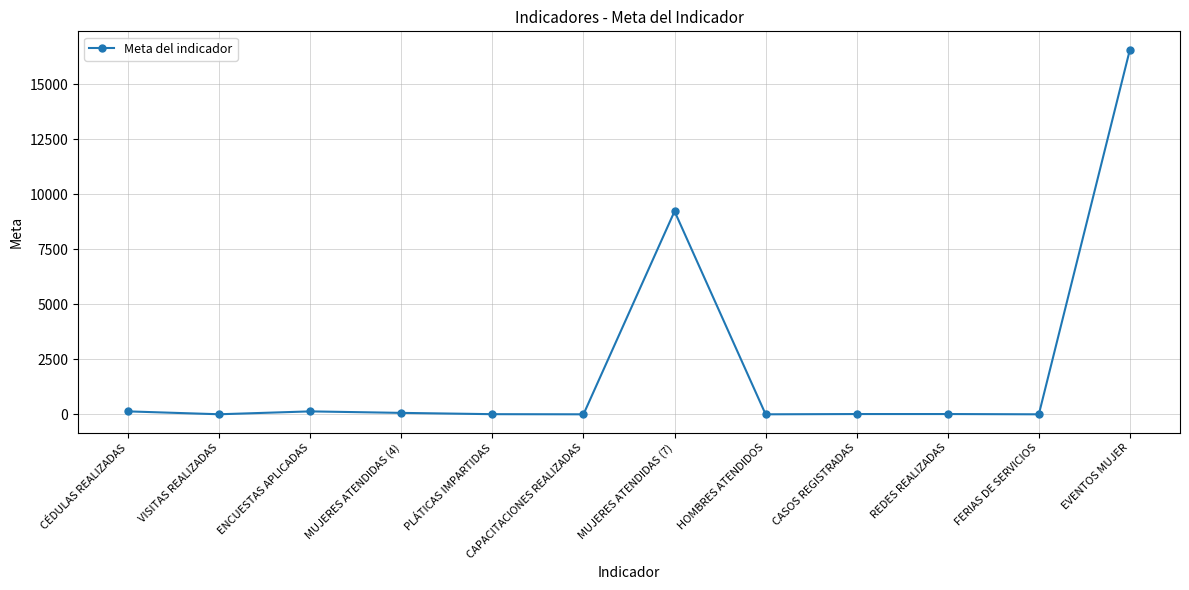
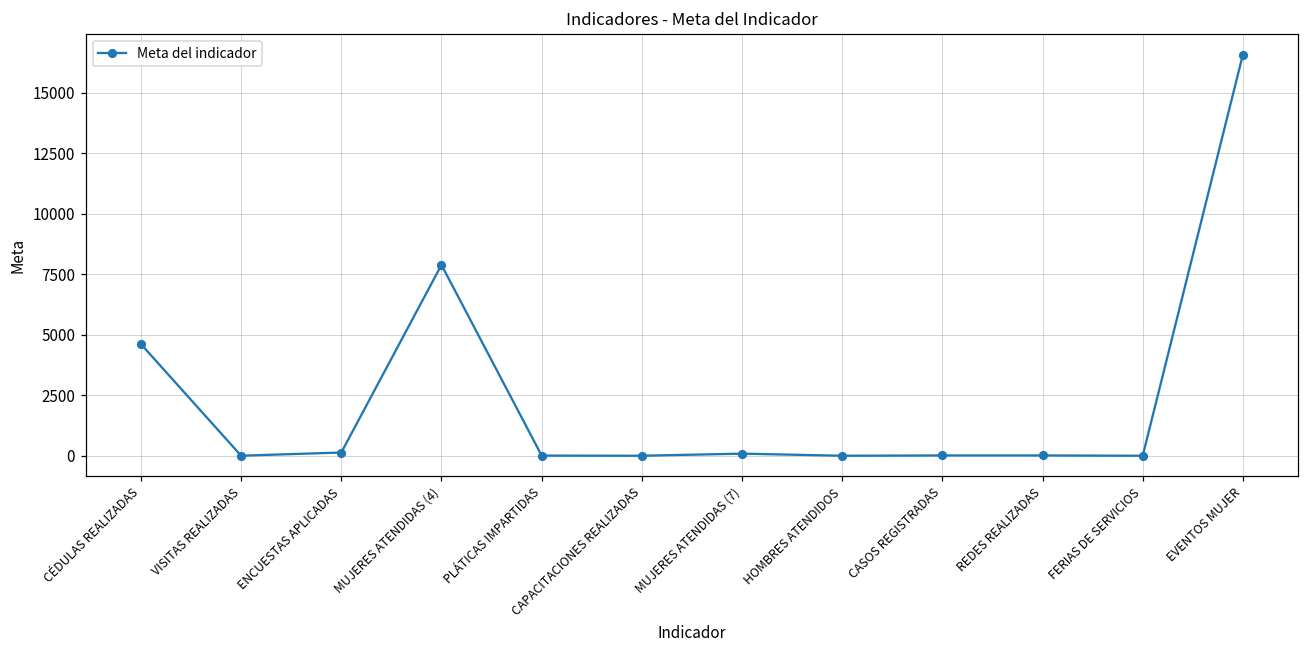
CÉDULAS REALIZADAS: 100 -> 4600
MUJERES ATENDIDAS (4): 100 -> 7900
MUJERES ATENDIDAS (7): 9200 -> 100
